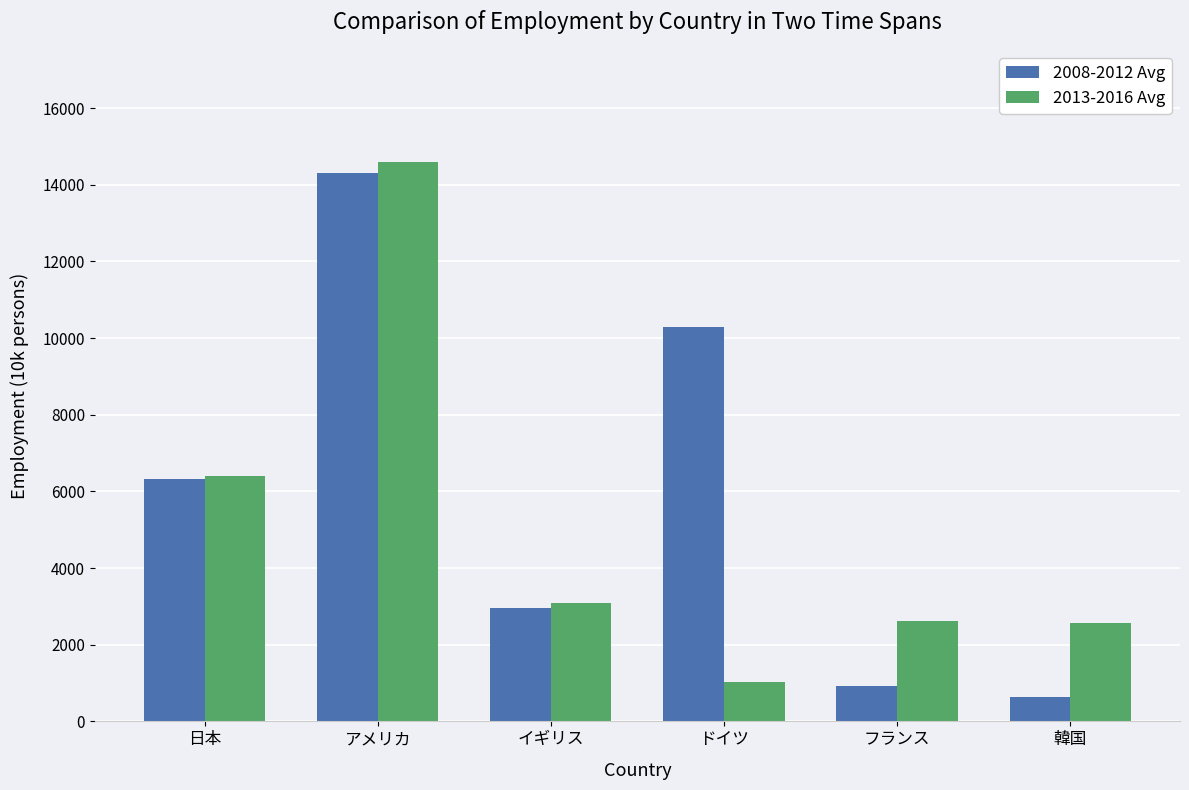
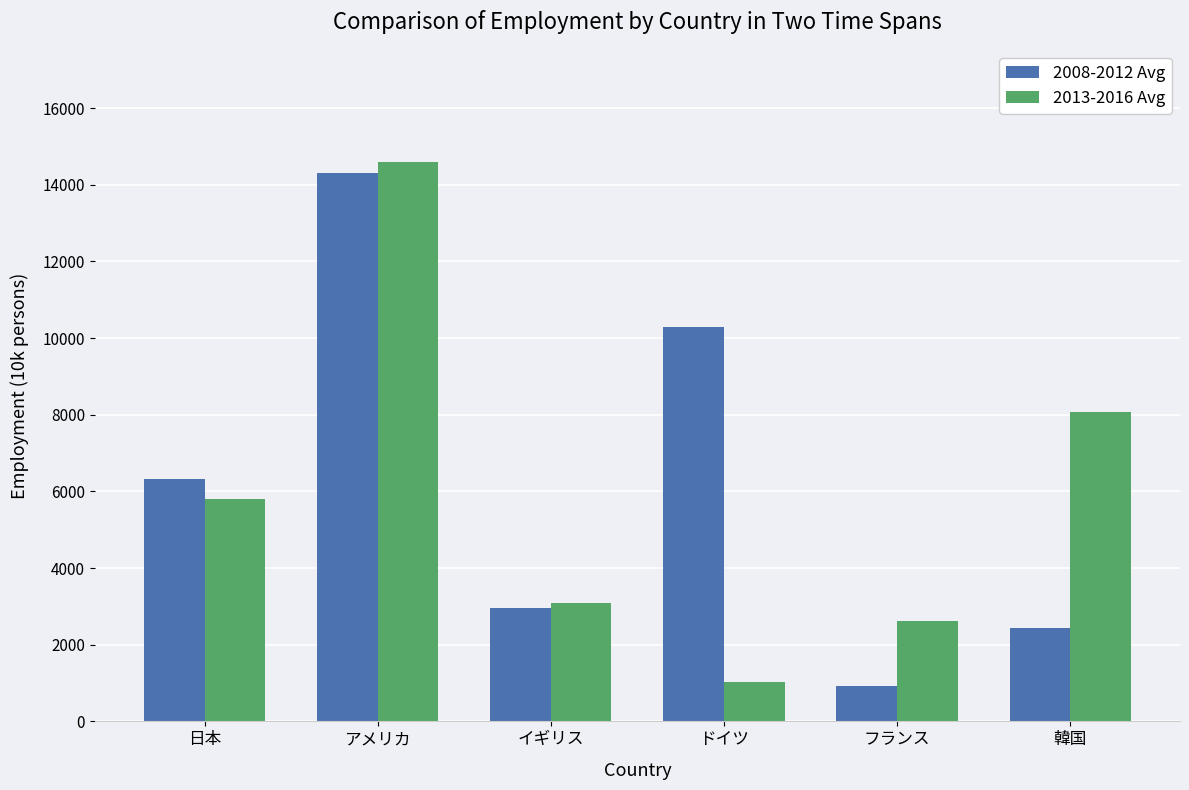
2013-2016 Avg, 日本: 6400 -> 5800
2008-2012 Avg, 韓国: 600 -> 2400
2013-2016 Avg, 韓国: 2600 -> 8100
